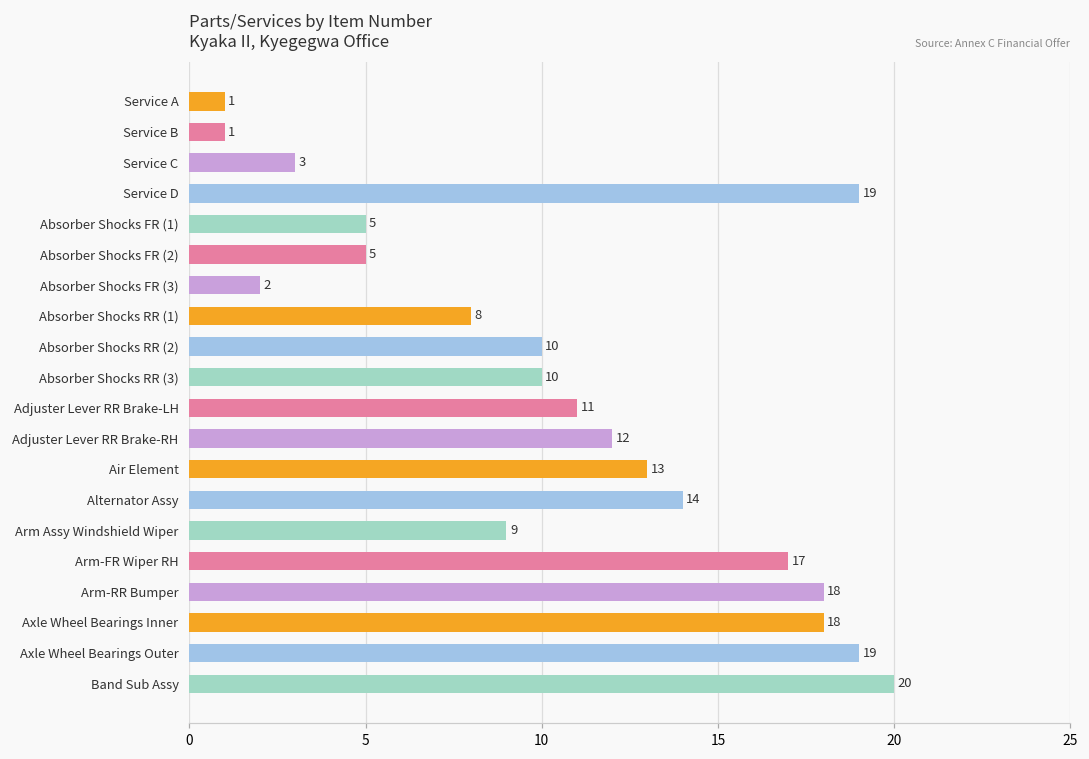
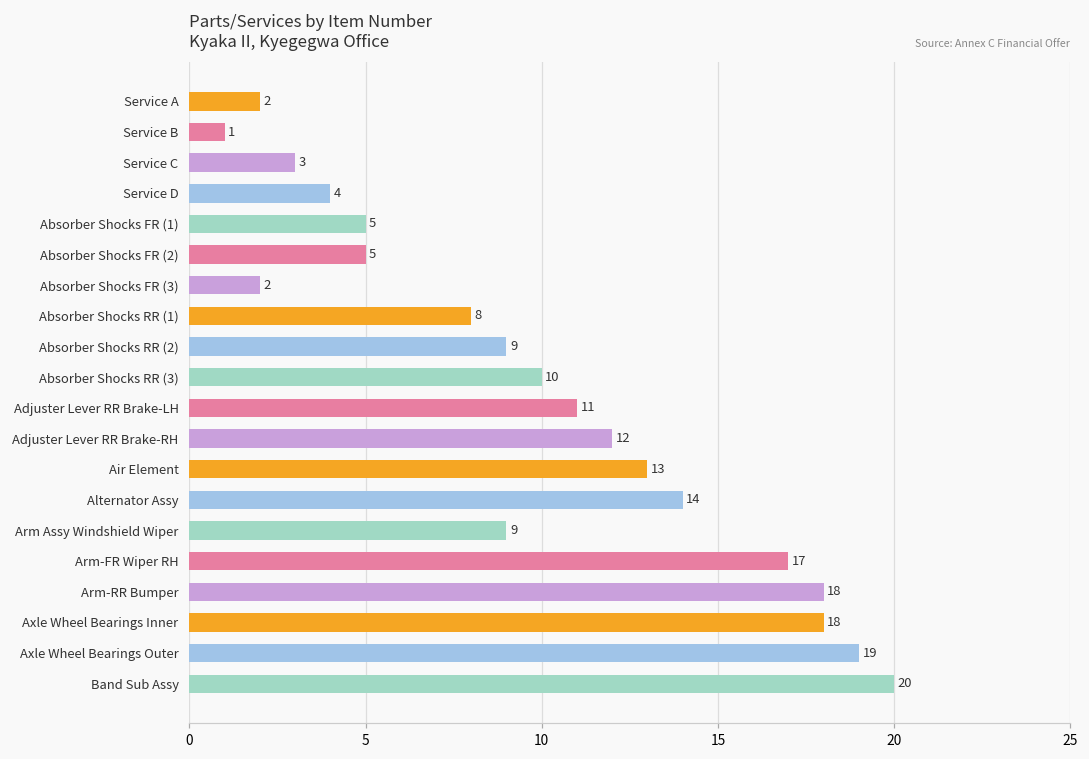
Service A: 1 -> 2
Service D: 19 -> 4
Absorber Shocks RR (2): 10 -> 9
